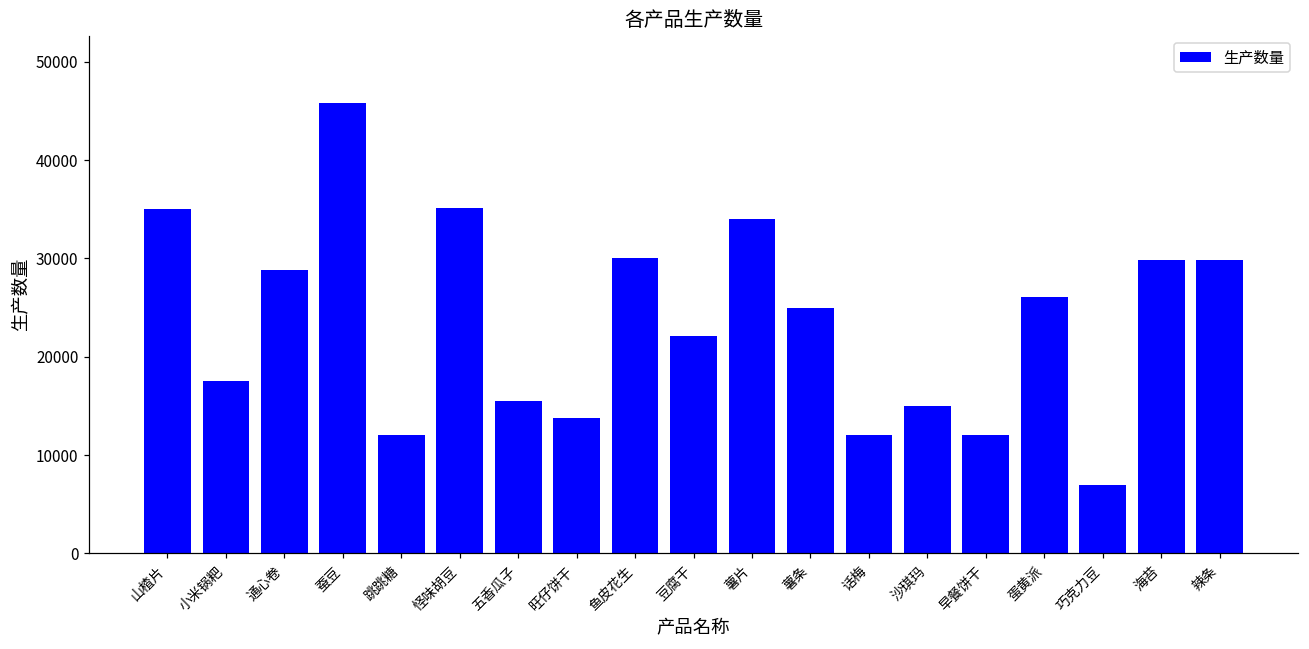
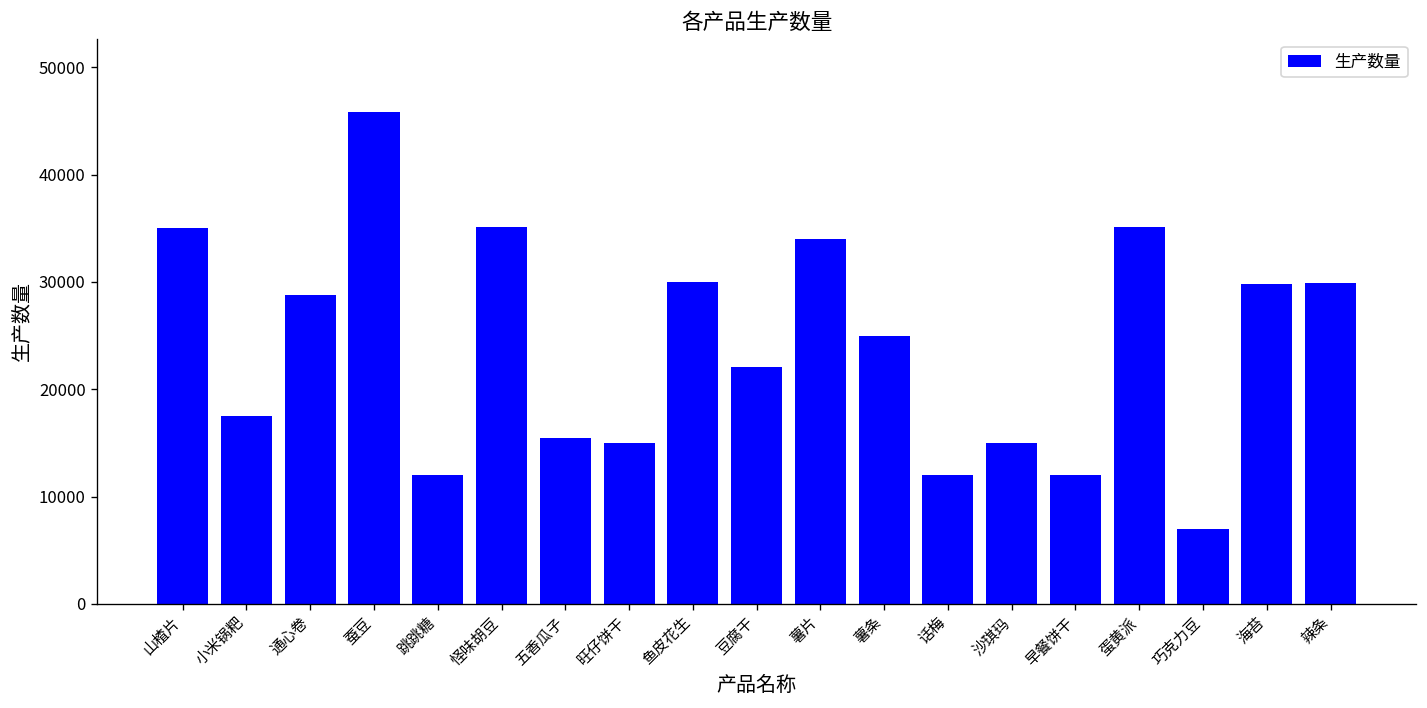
旺仔饼干: 14000 -> 15000
蛋黄派: 26000 -> 35000
